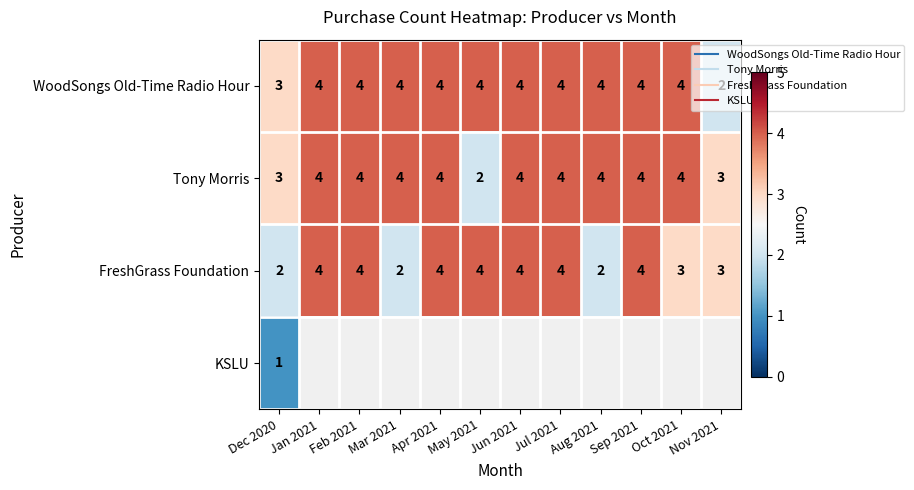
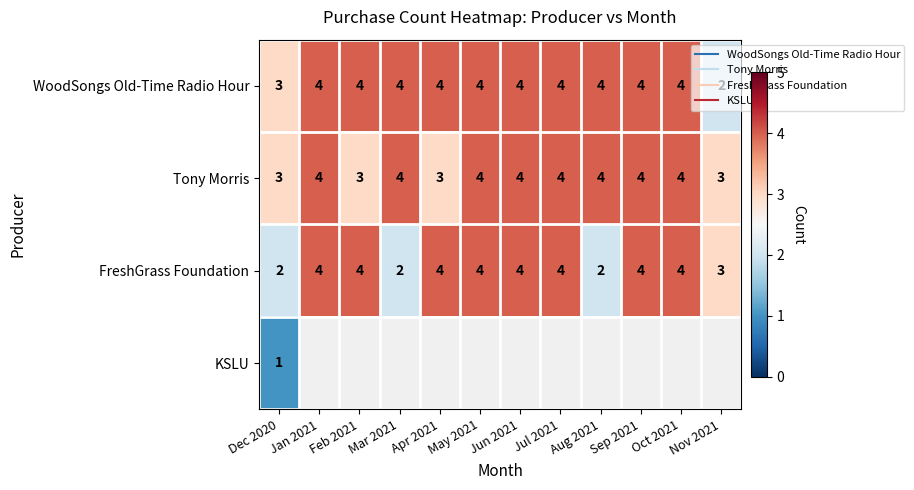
Tony Morris, Feb 2021: 4 -> 3
Tony Morris, Apr 2021: 4 -> 3
Tony Morris, May 2021: 2 -> 4
FreshGrass Foundation, Oct 2021: 3 -> 4
